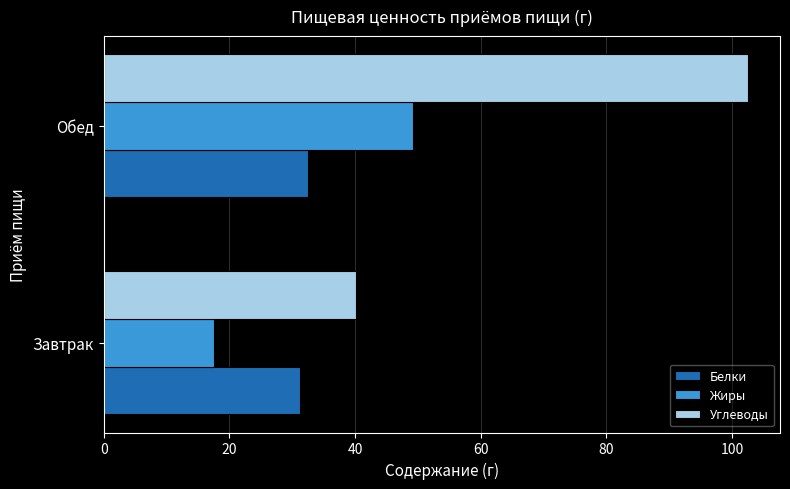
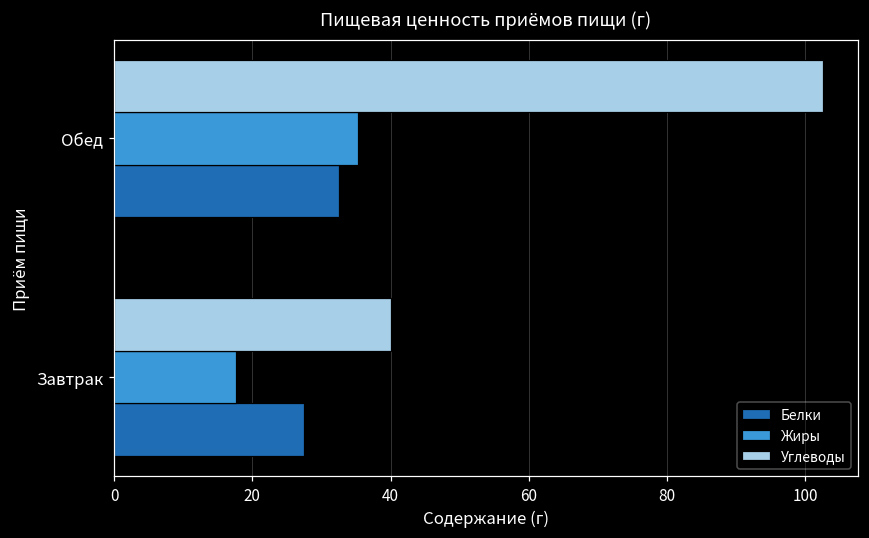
Жиры, Обед: 49 -> 35
Белки, Завтрак: 31 -> 28
